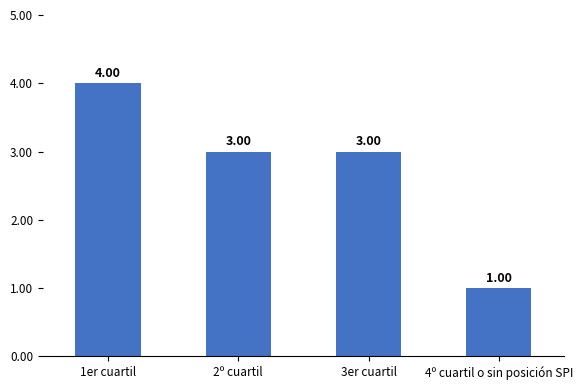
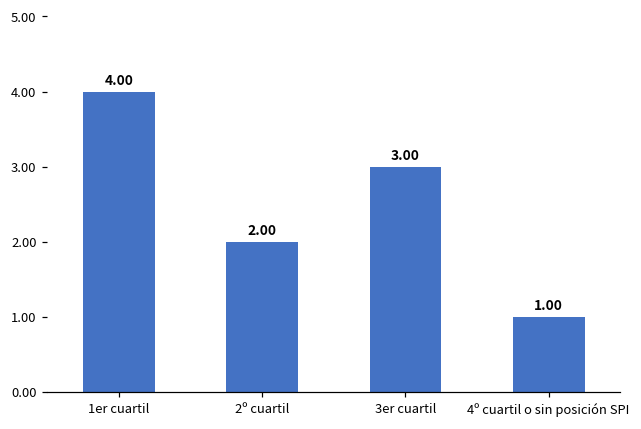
2º cuartil: 3.00 -> 2.00
